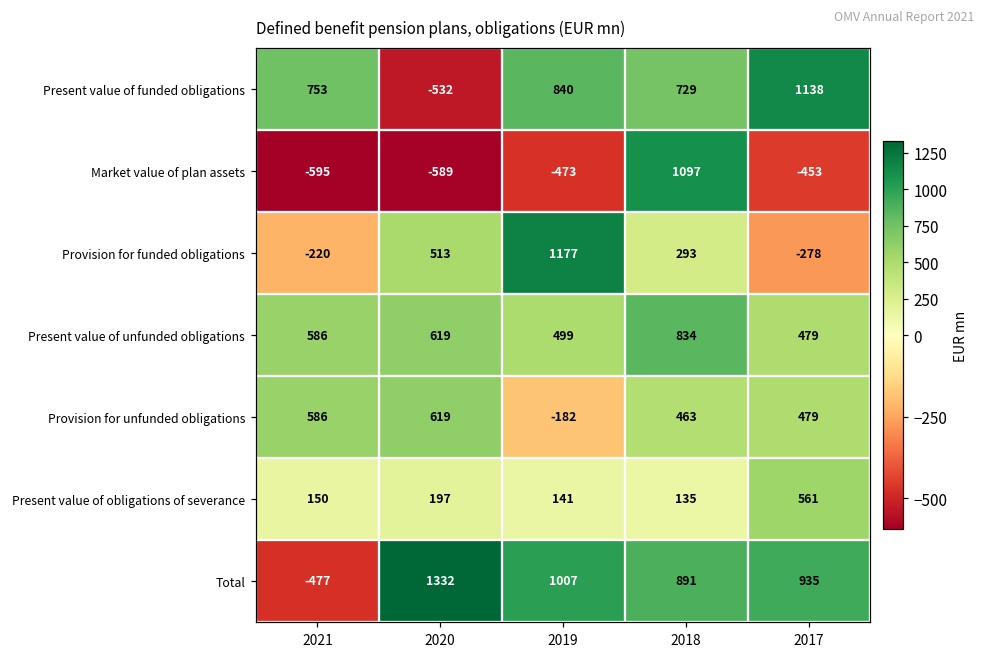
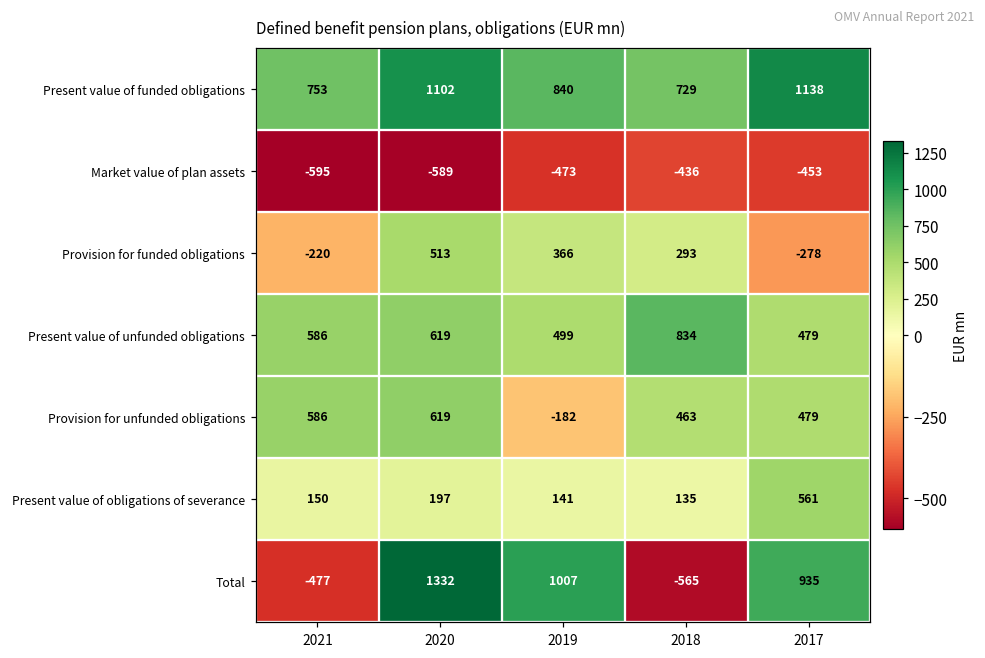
Present value of funded obligations, 2020: -532 -> 1102
Market value of plan assets, 2018: 1097 -> -436
Provision for funded obligations, 2019: 1177 -> 366
Total, 2018: 891 -> -565
